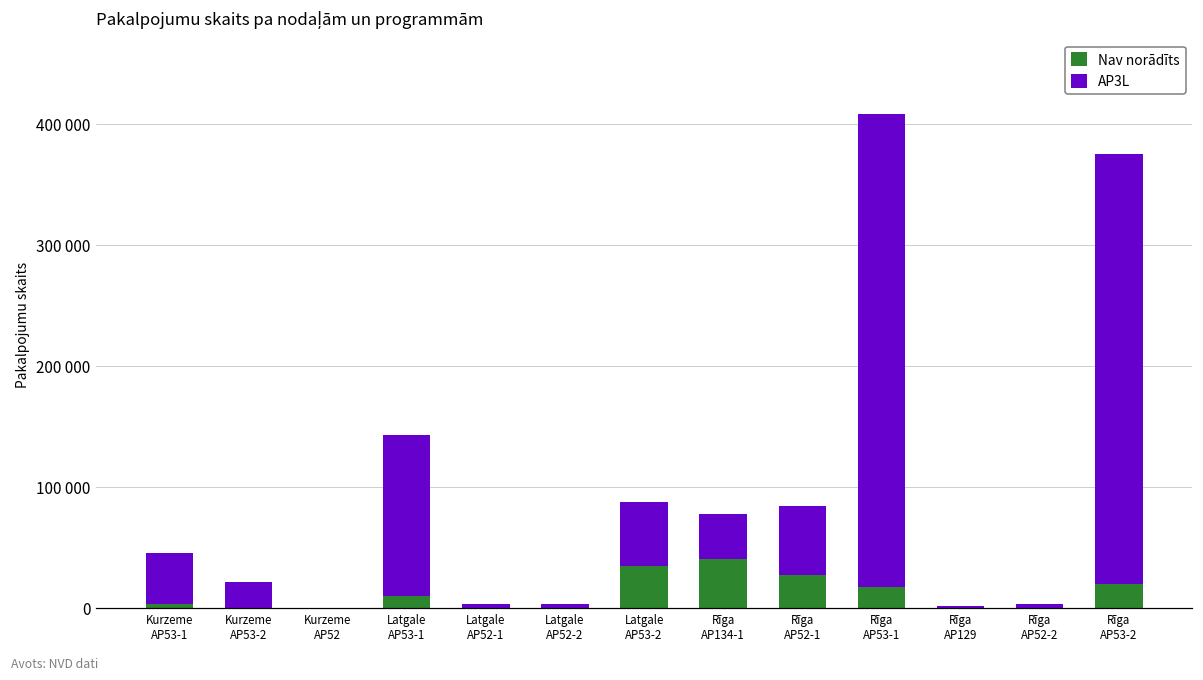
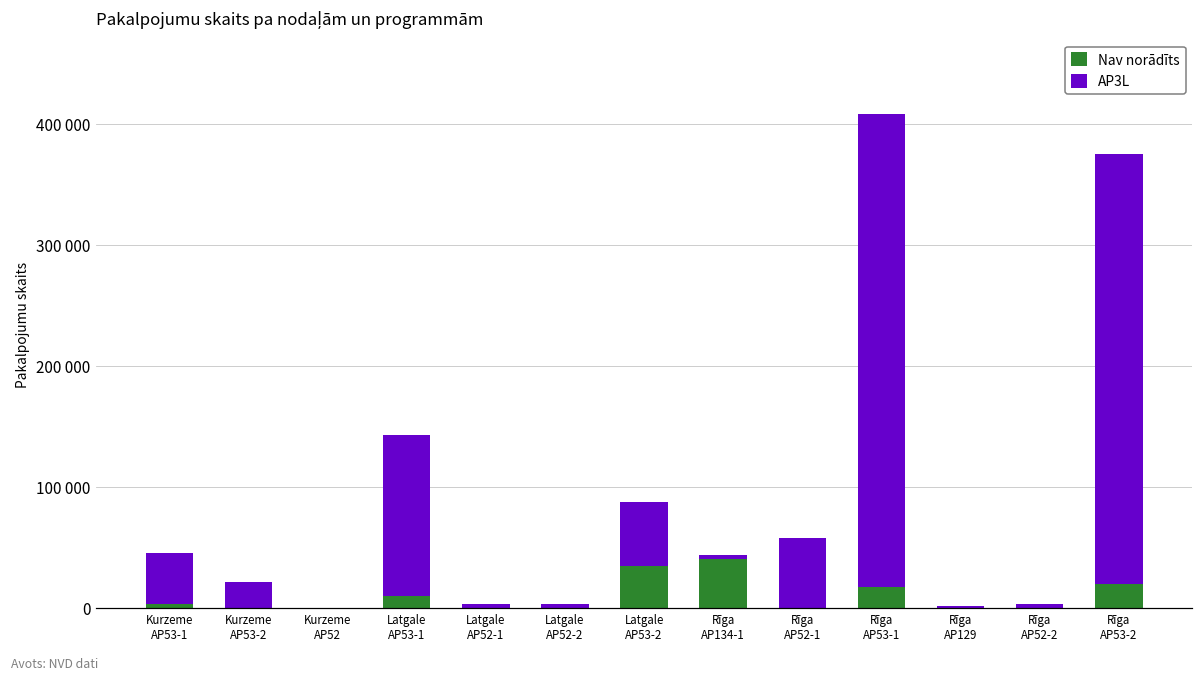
AP3L, Rīga AP134-1: 38000 -> 4000
Nav norādīts, Rīga AP52-1: 27000 -> 0
